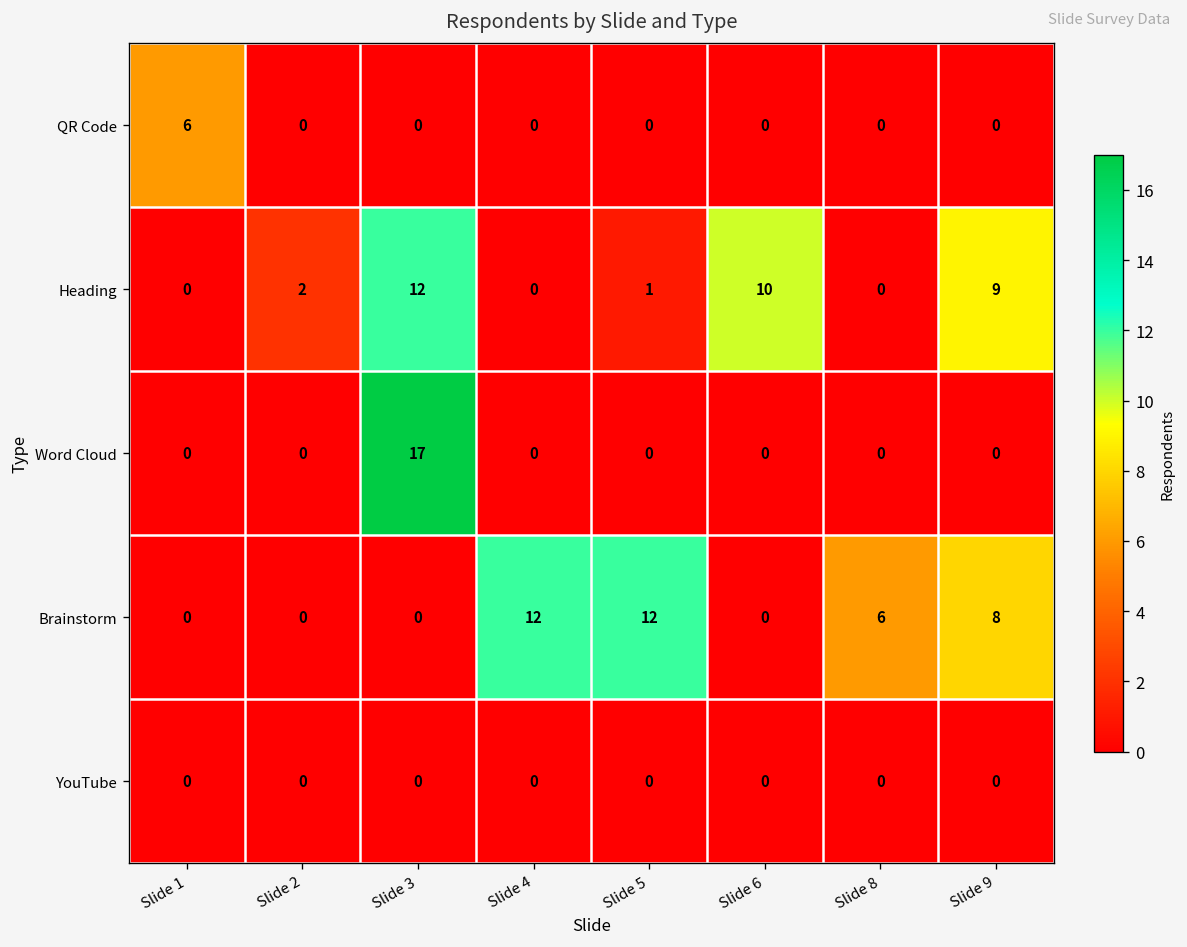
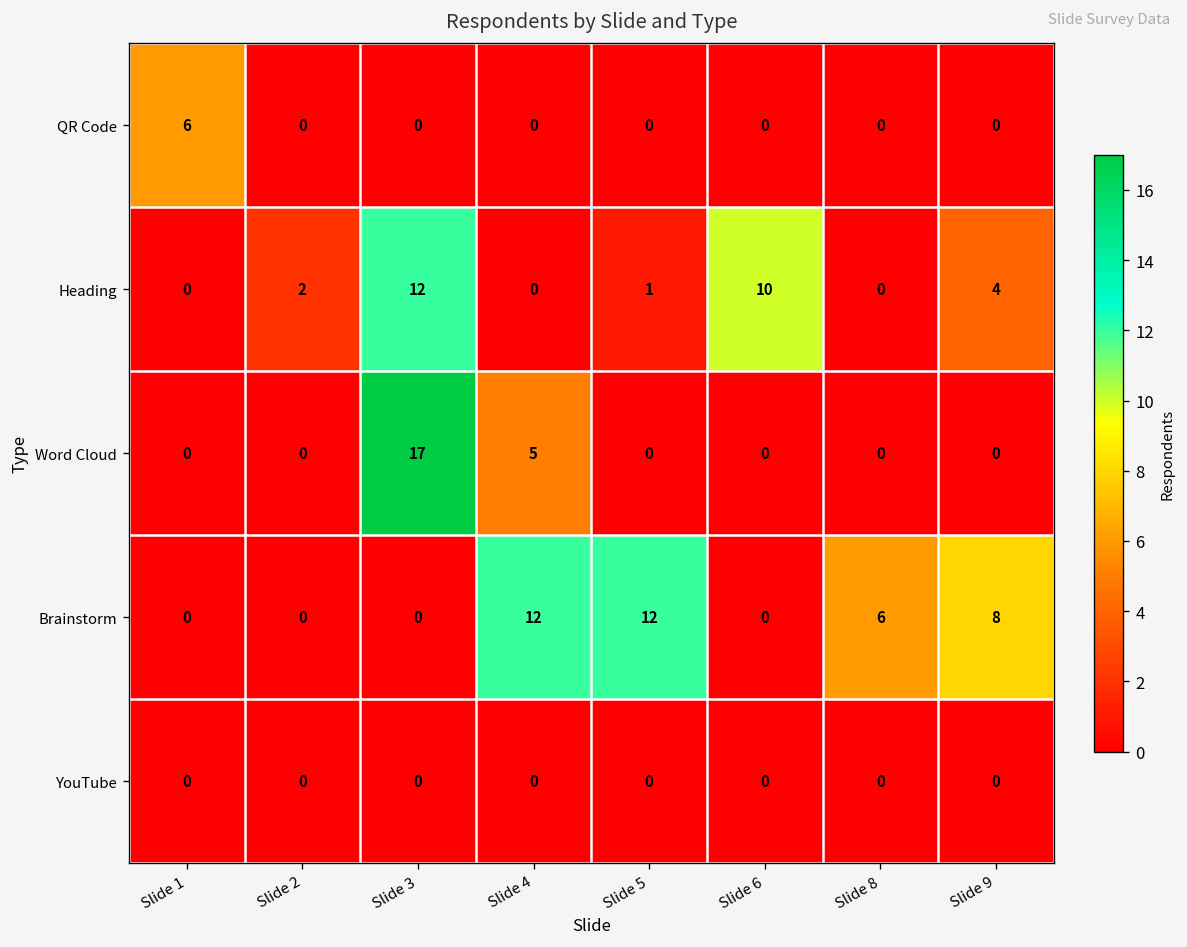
Heading, Slide 9: 9 -> 4
Word Cloud, Slide 4: 0 -> 5
